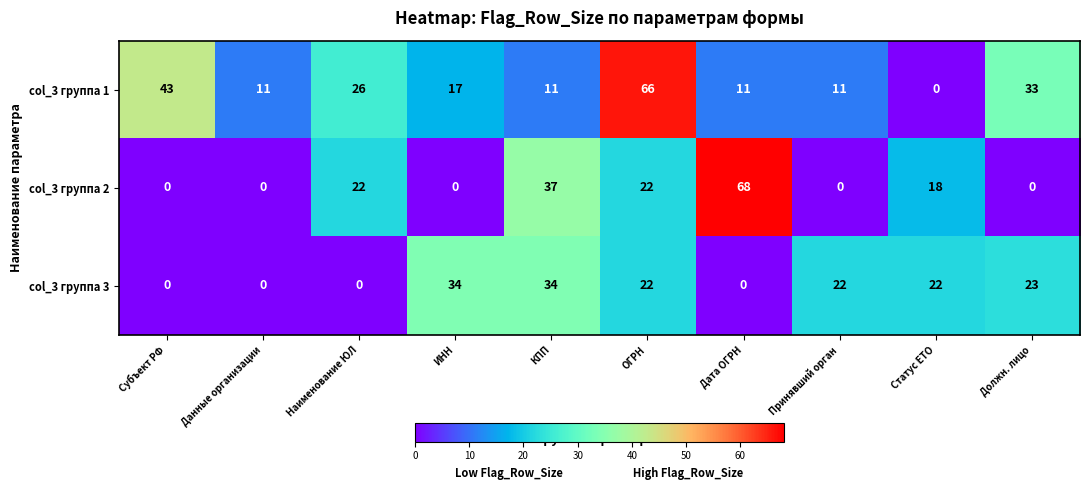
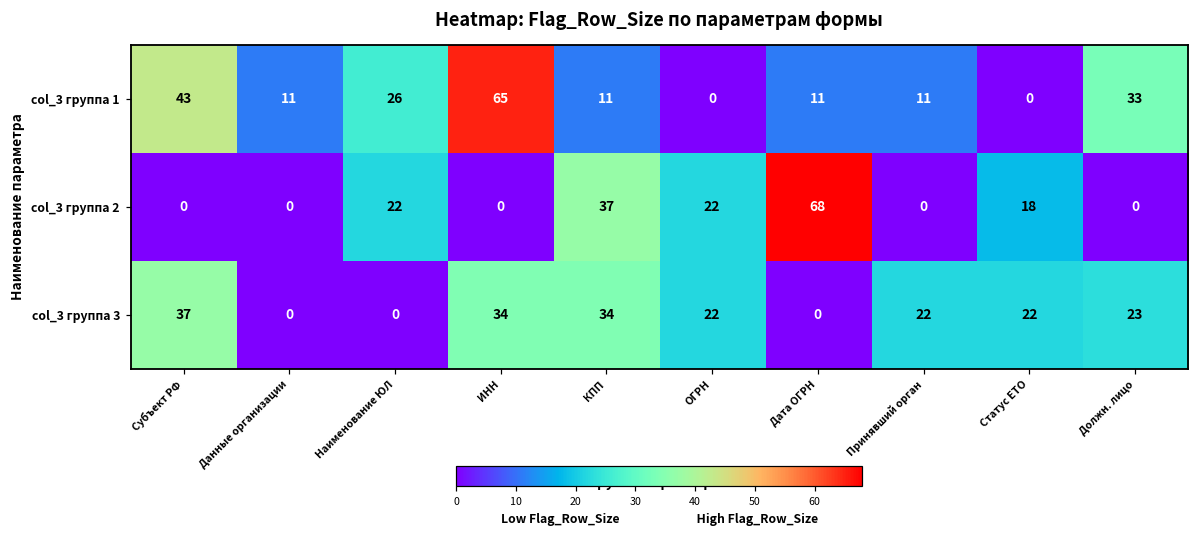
col_3 группа 1, ИНН: 17 -> 65
col_3 группа 1, ОГРН: 66 -> 0
col_3 группа 3, Субъект РФ: 0 -> 37
